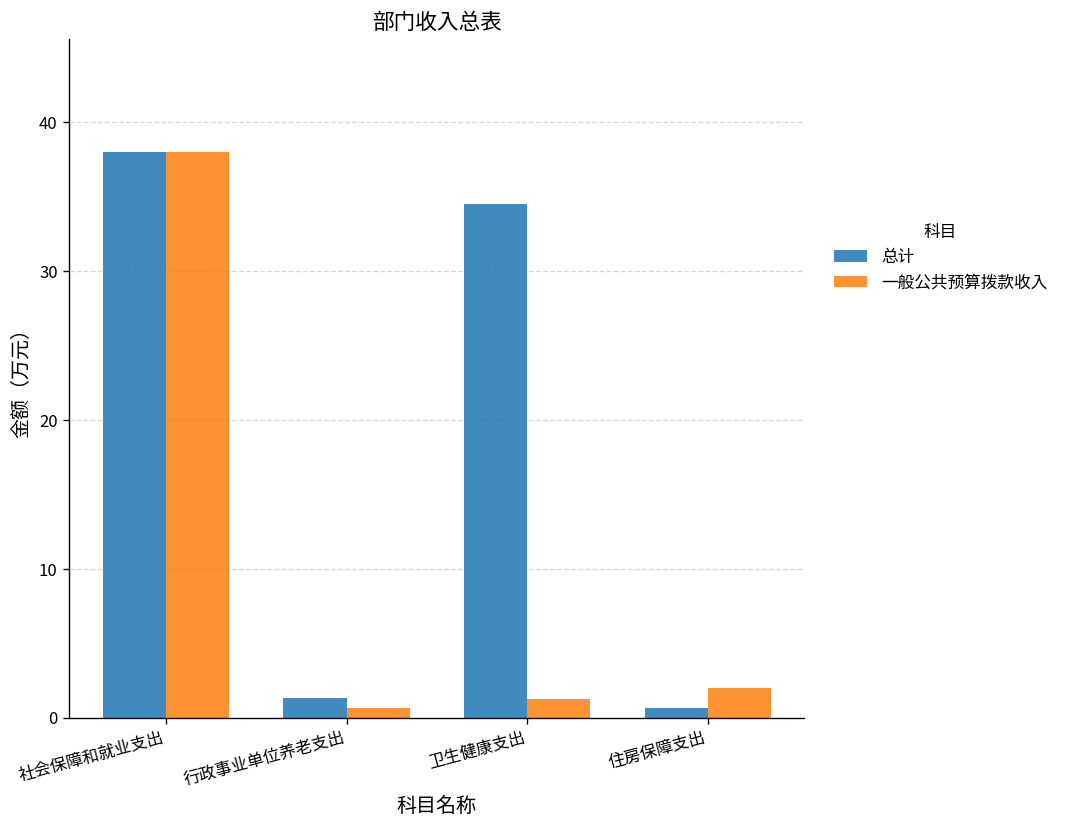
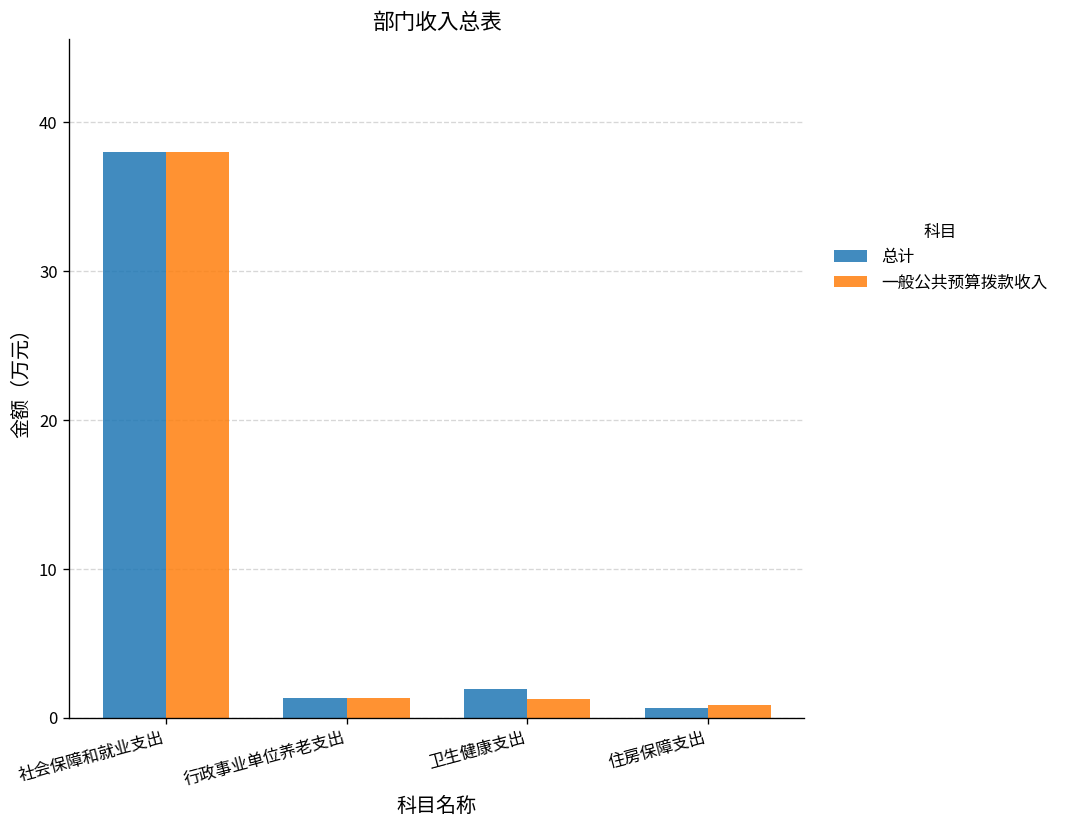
一般公共预算拨款收入, 行政事业单位养老支出: 0.7 -> 1.3
总计, 卫生健康支出: 34.5 -> 1.9
一般公共预算拨款收入, 住房保障支出: 2.0 -> 0.9
